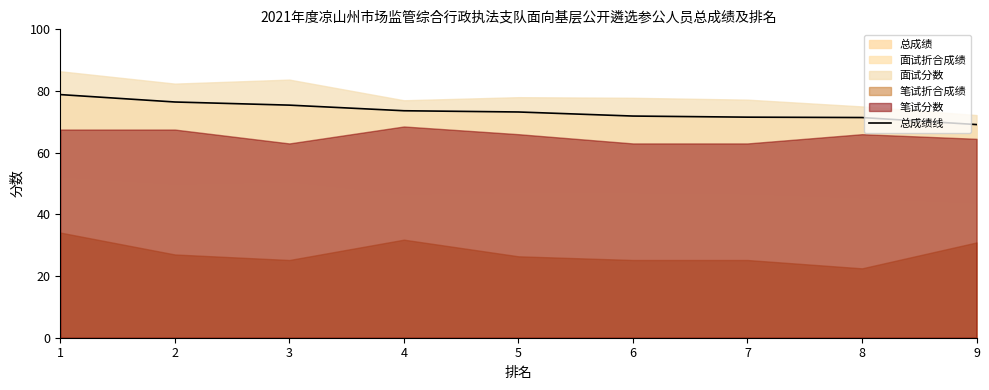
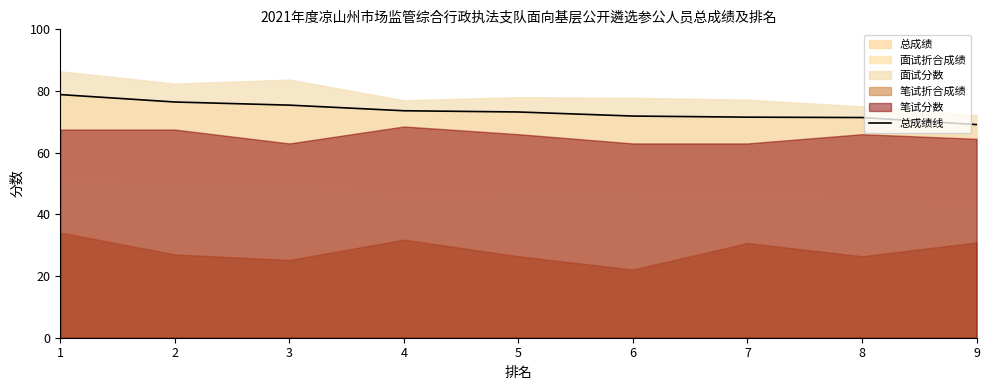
笔试折合成绩, 6: 25 -> 22
笔试折合成绩, 7: 25 -> 31
笔试折合成绩, 8: 23 -> 26
